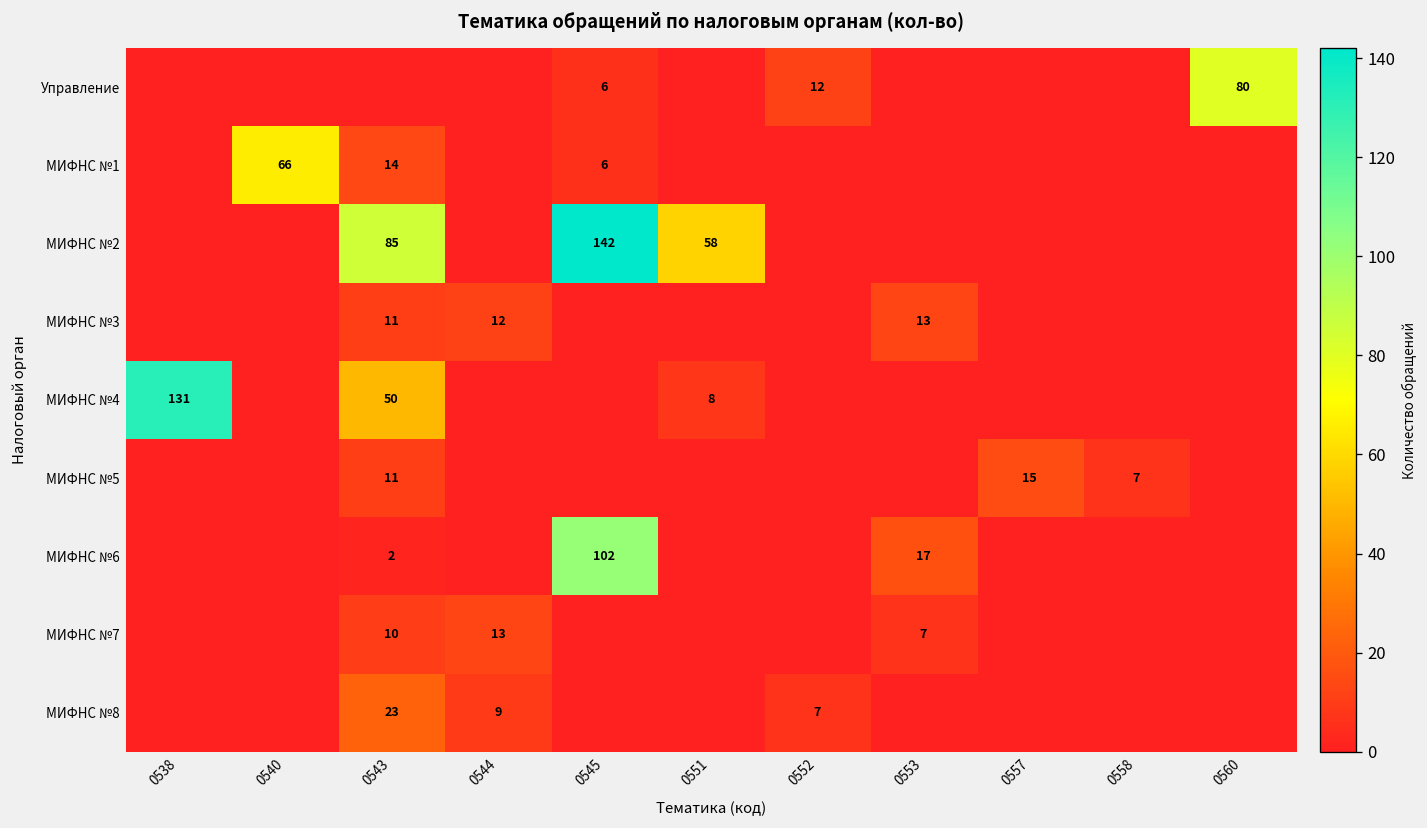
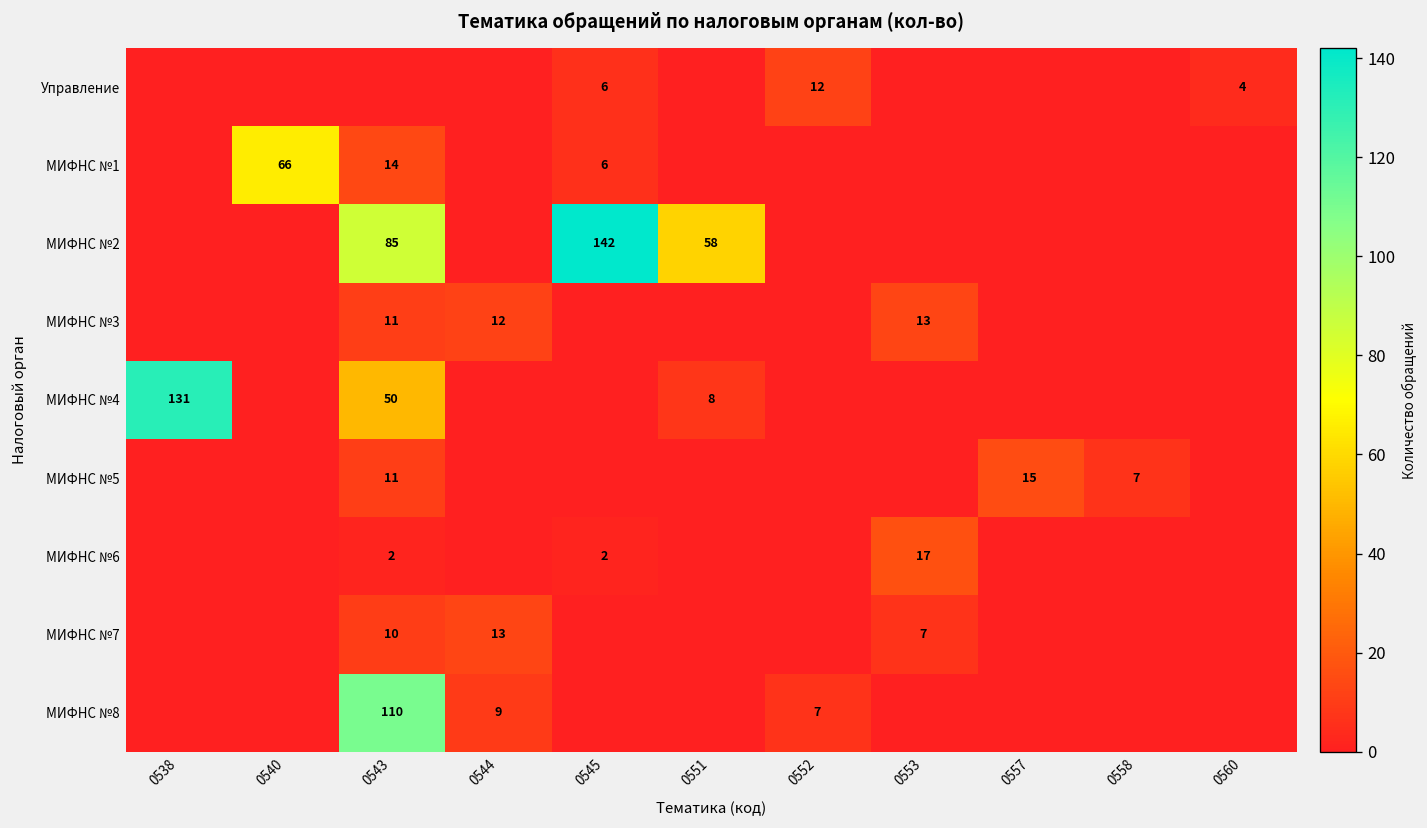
Управление, 0560: 80 -> 4
МИФНС №6, 0545: 102 -> 2
МИФНС №8, 0543: 23 -> 110
